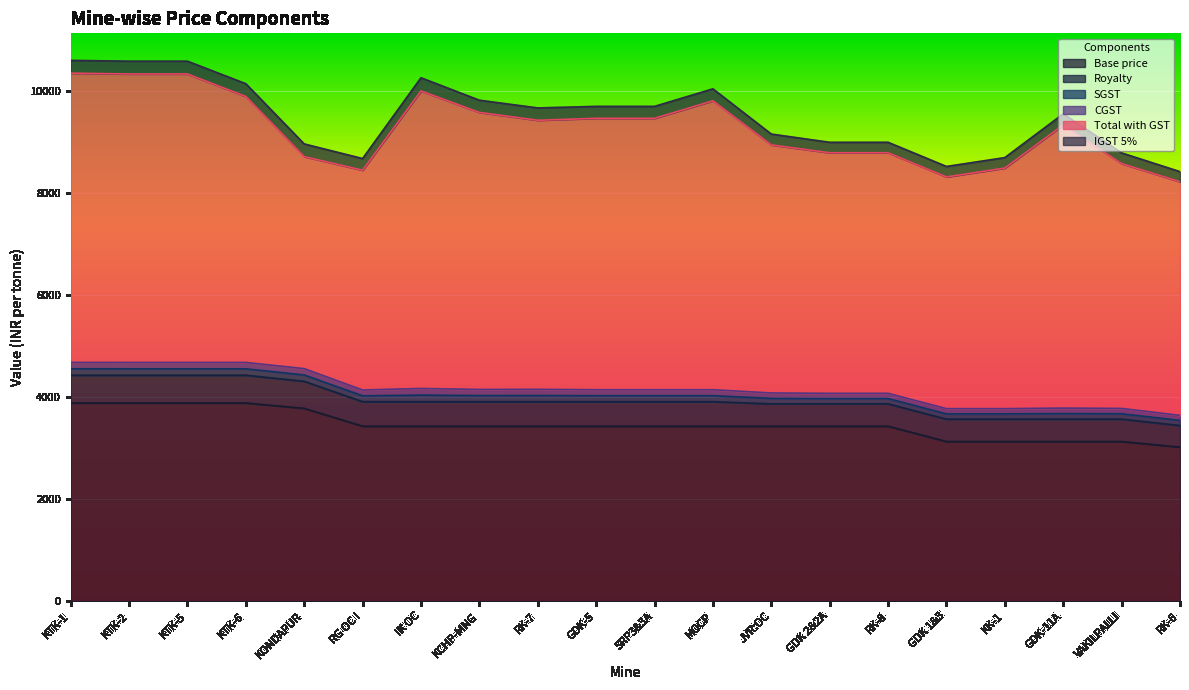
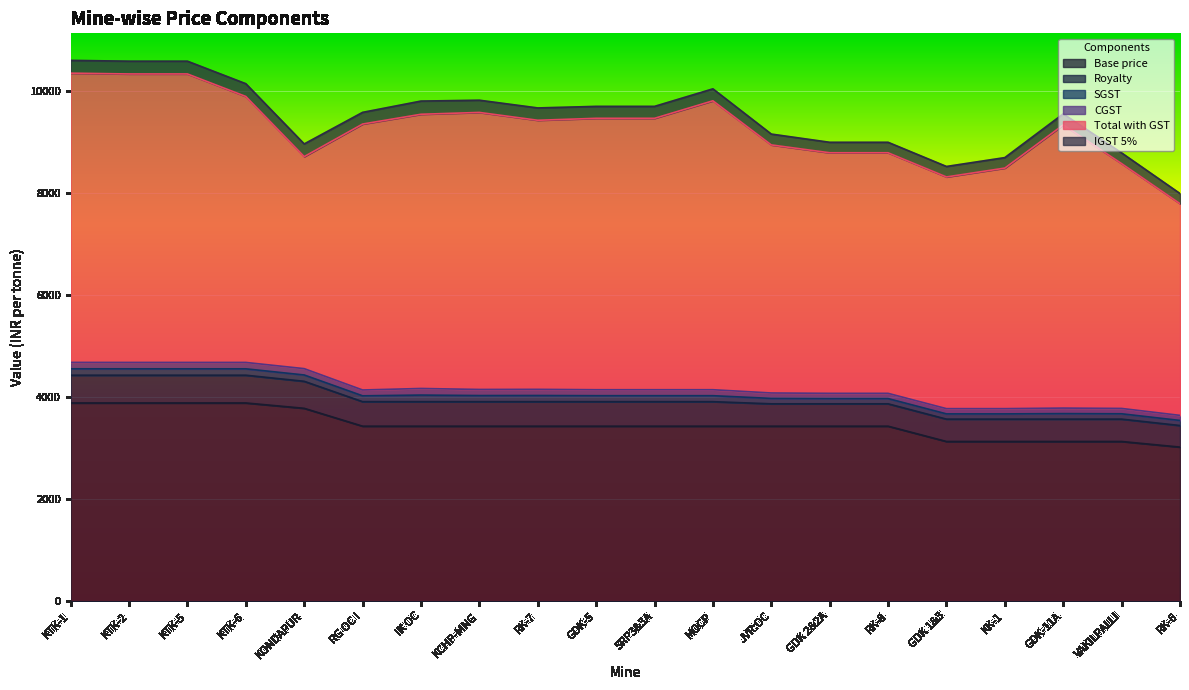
Total with GST, RG OC I: 4300 -> 5200
Total with GST, IK OC: 5800 -> 5400
Total with GST, RK-6: 4600 -> 4100
